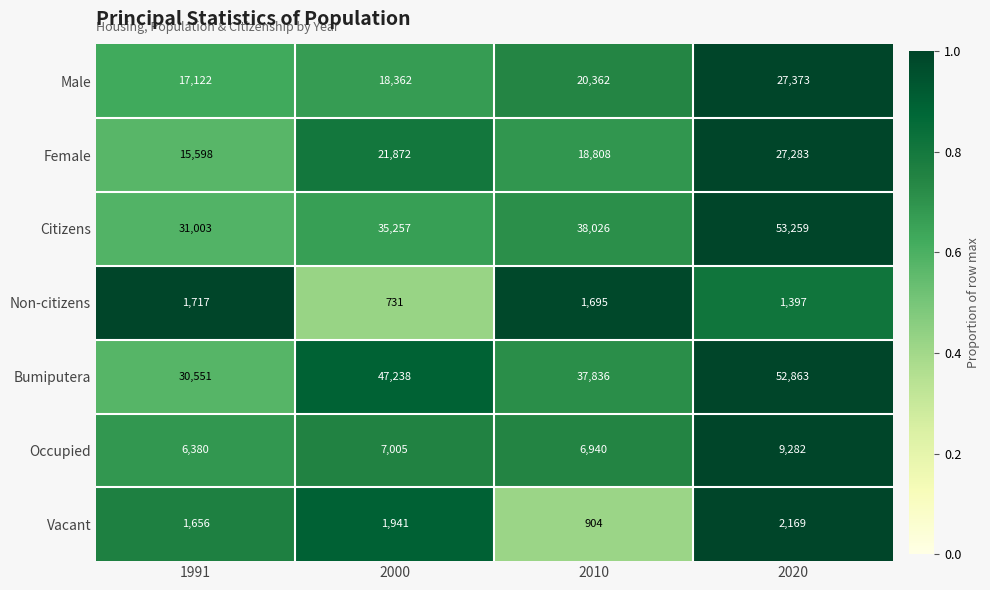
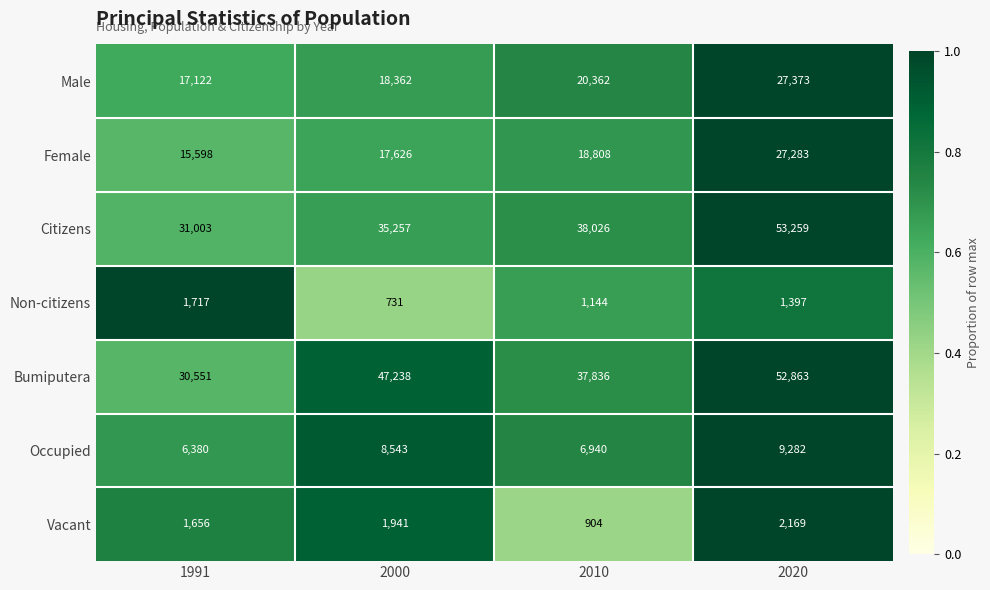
Female, 2000: 21,872 -> 17,626
Non-citizens, 2010: 1,695 -> 1,144
Occupied, 2000: 7,005 -> 8,543
